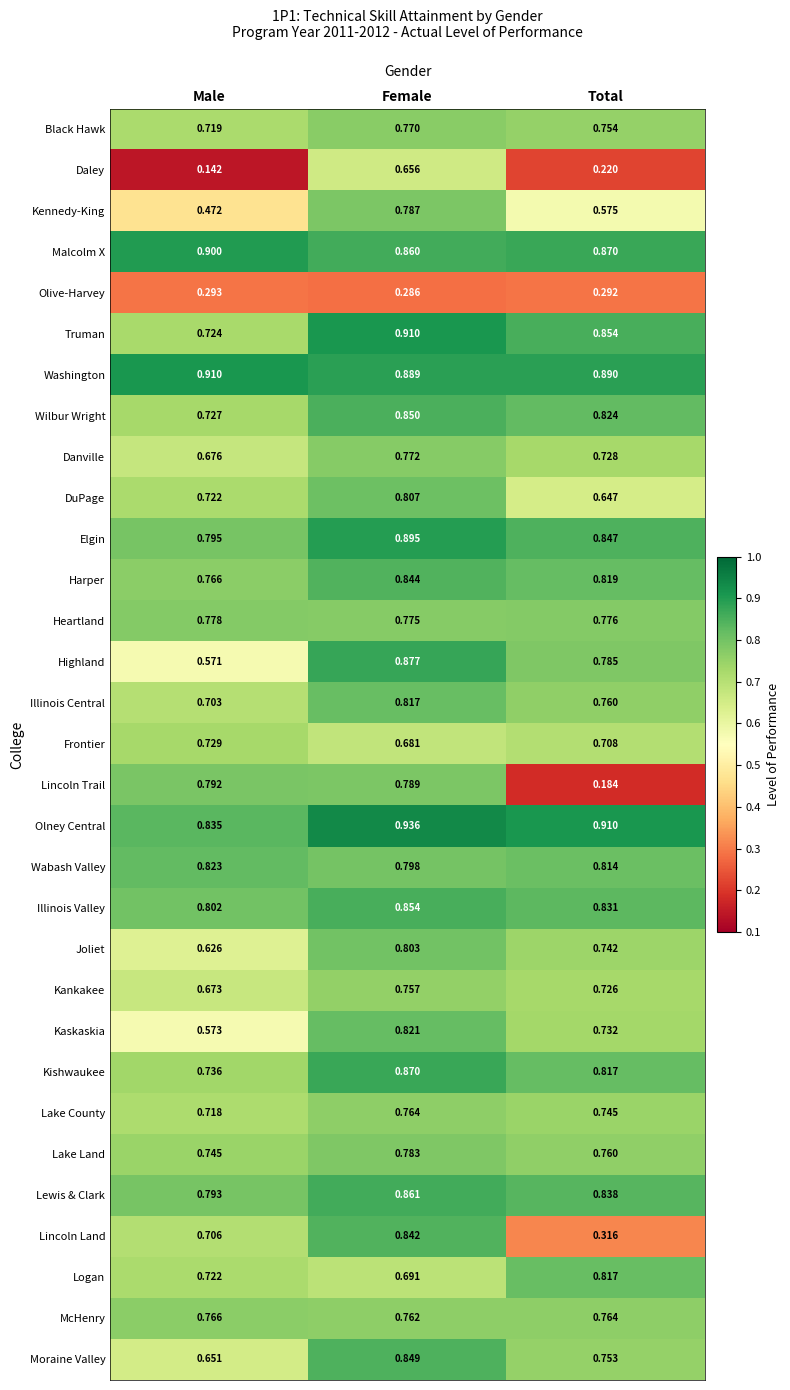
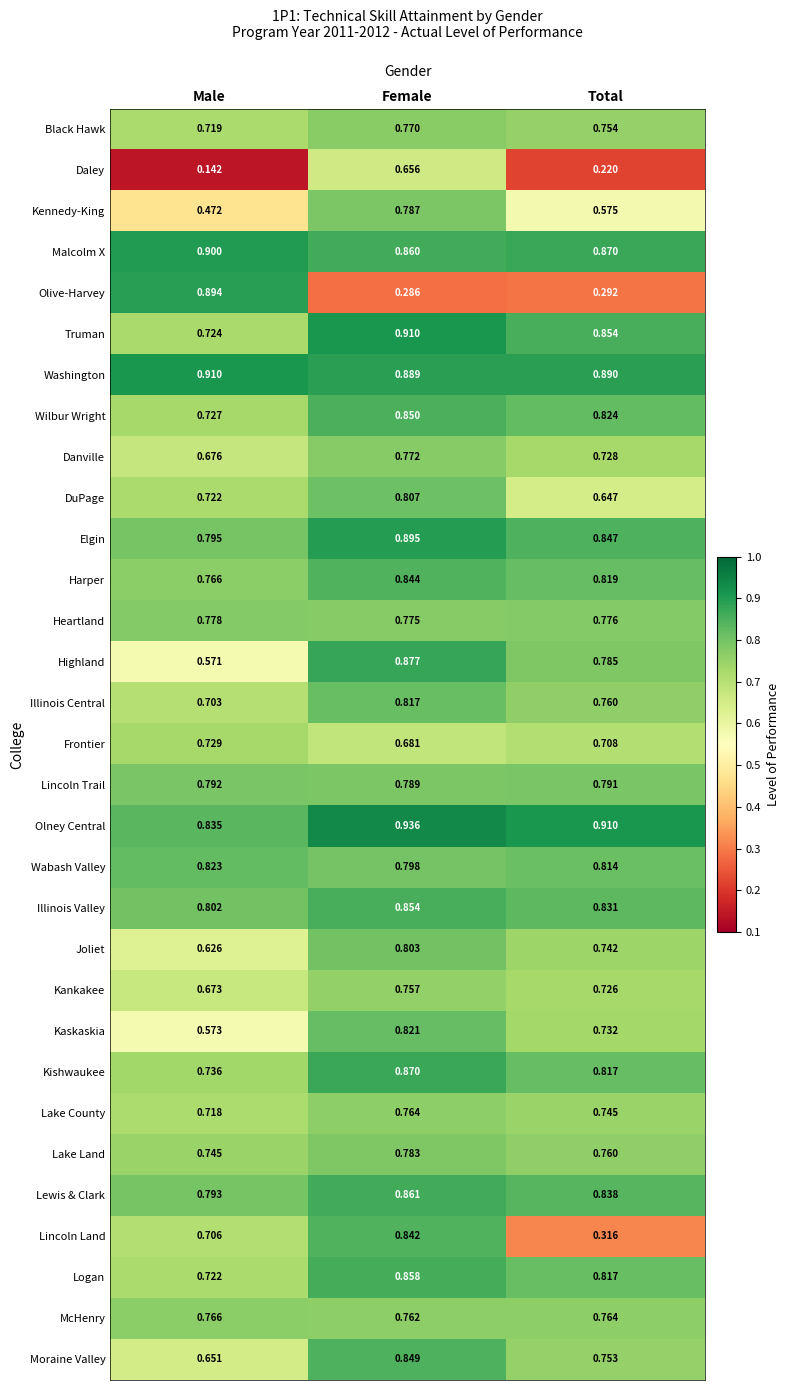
Olive-Harvey, Male: 0.293 -> 0.894
Lincoln Trail, Total: 0.184 -> 0.791
Logan, Female: 0.691 -> 0.858
